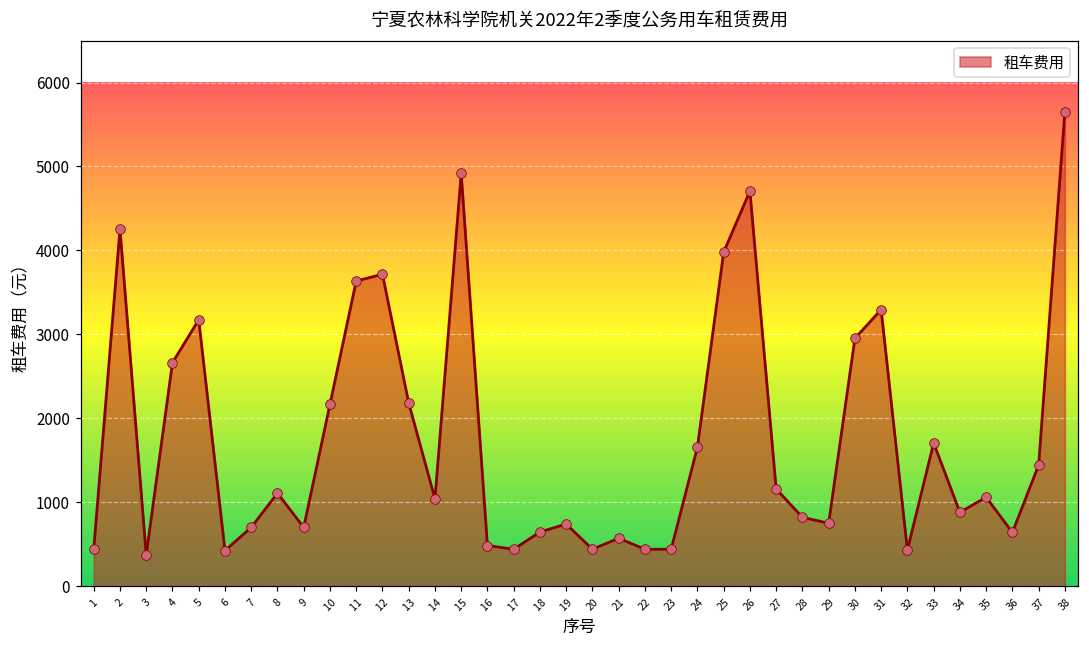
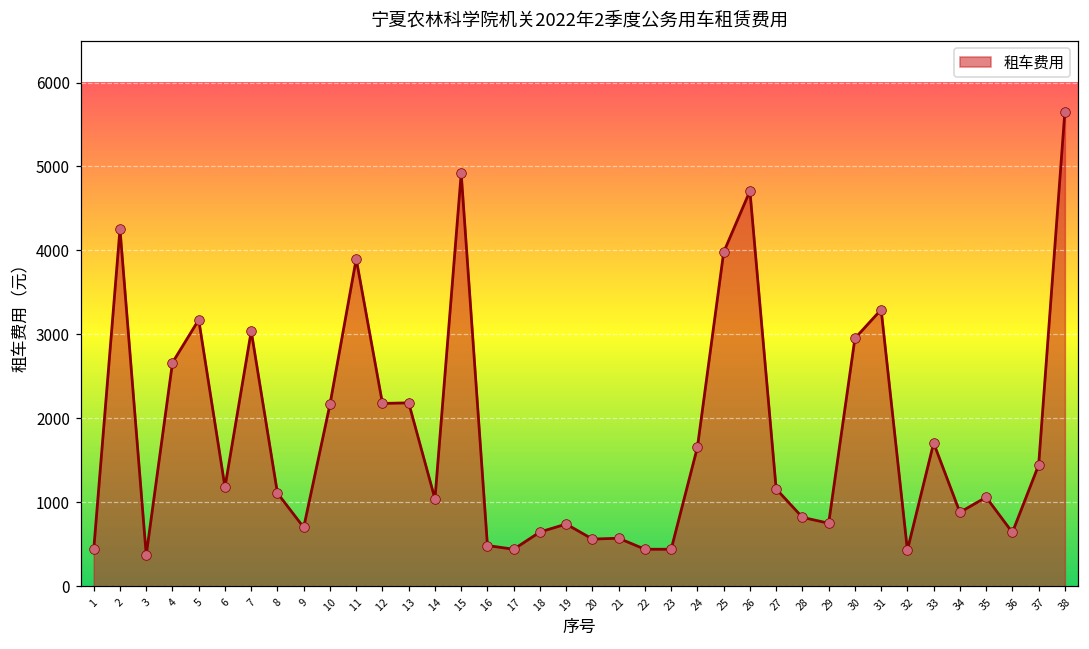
6: 400 -> 1200
7: 700 -> 3000
11: 3600 -> 3900
12: 3700 -> 2200
20: 400 -> 600
